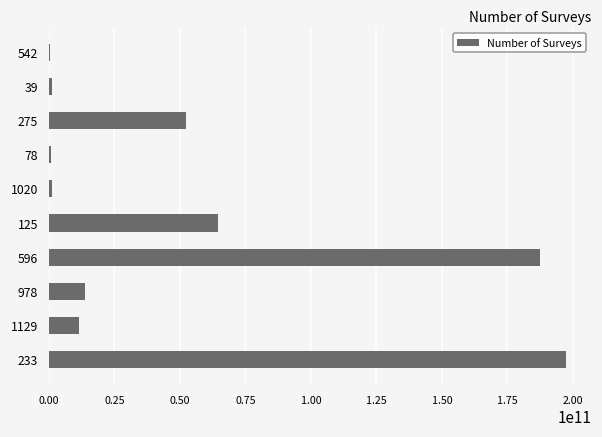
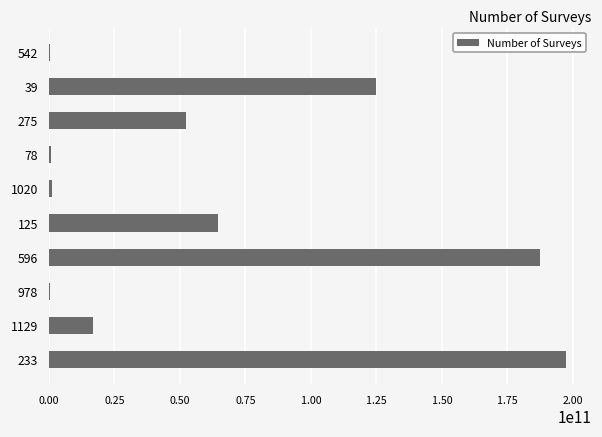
39: 1000000000 -> 125000000000
978: 14000000000 -> 0
1129: 11000000000 -> 17000000000
